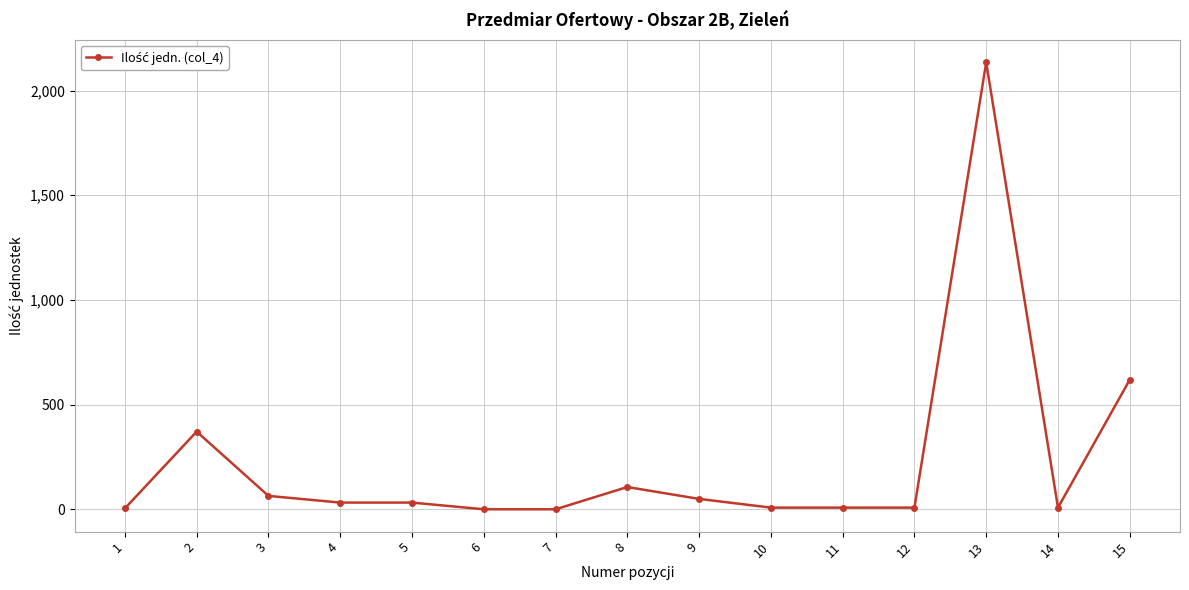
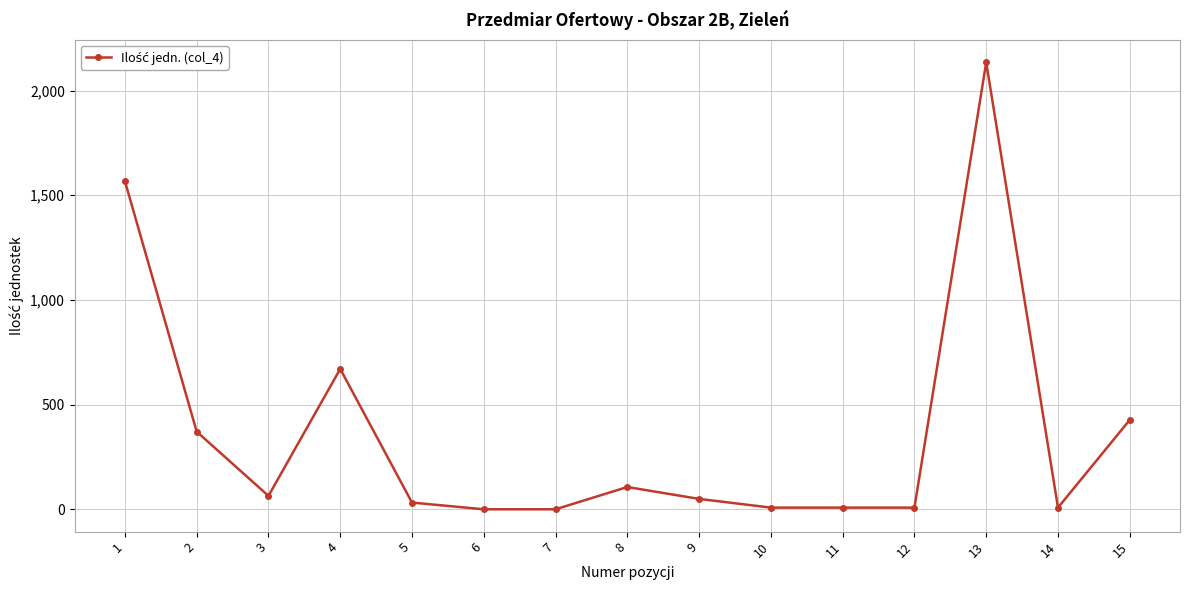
1: 0 -> 1,570
4: 30 -> 670
15: 620 -> 430
